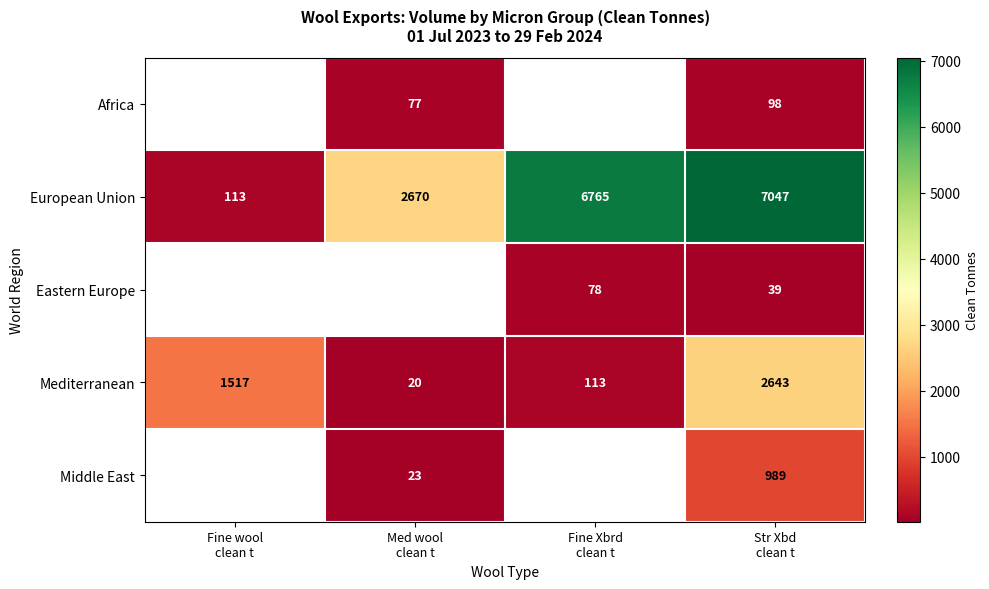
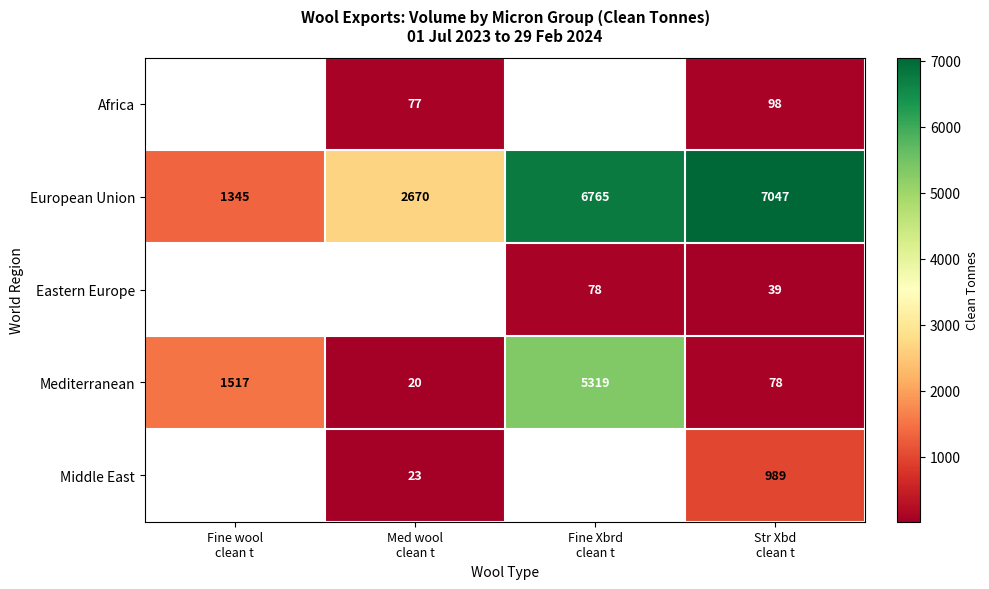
European Union, Fine wool clean t: 113 -> 1345
Mediterranean, Fine Xbrd clean t: 113 -> 5319
Mediterranean, Str Xbd clean t: 2643 -> 78
